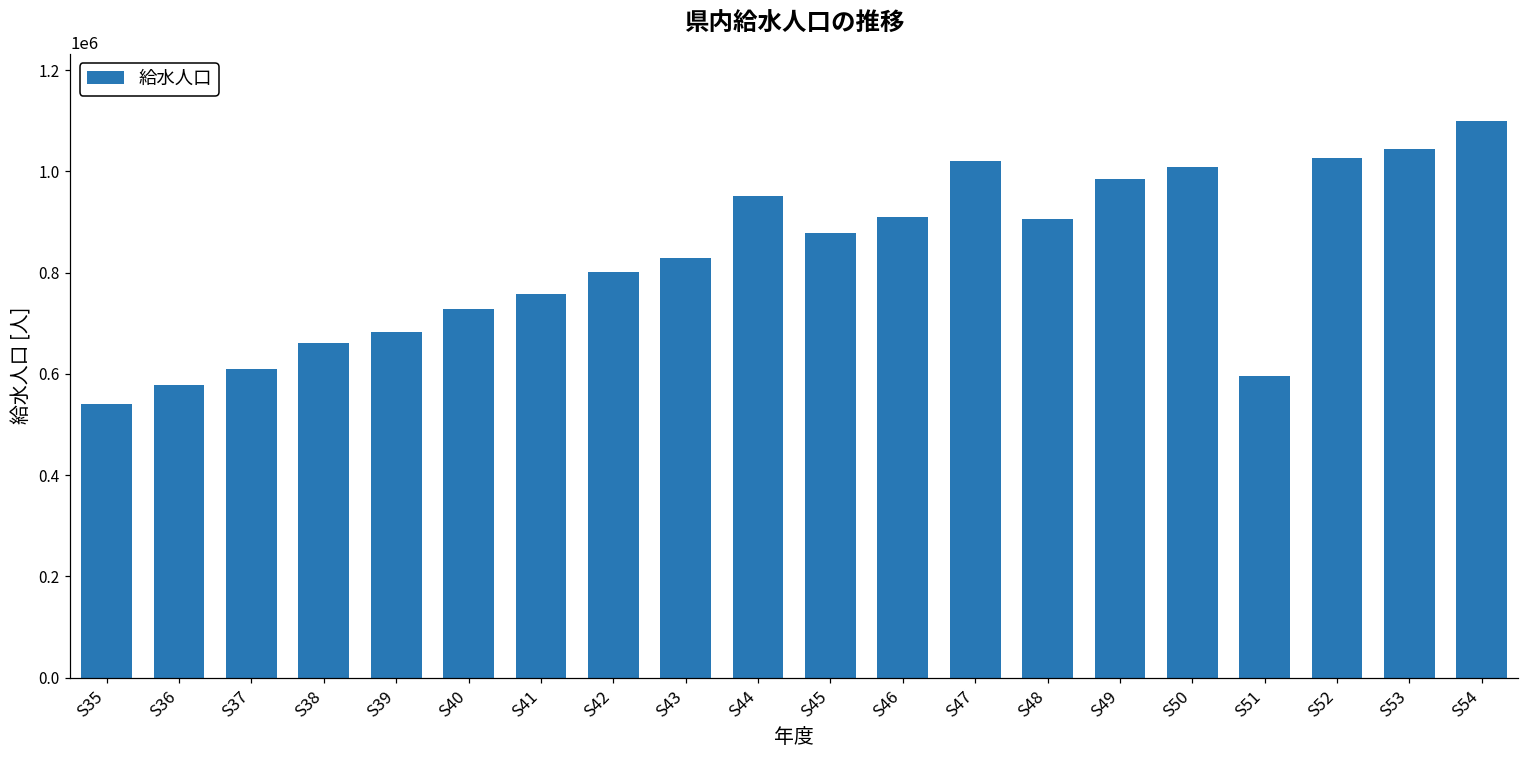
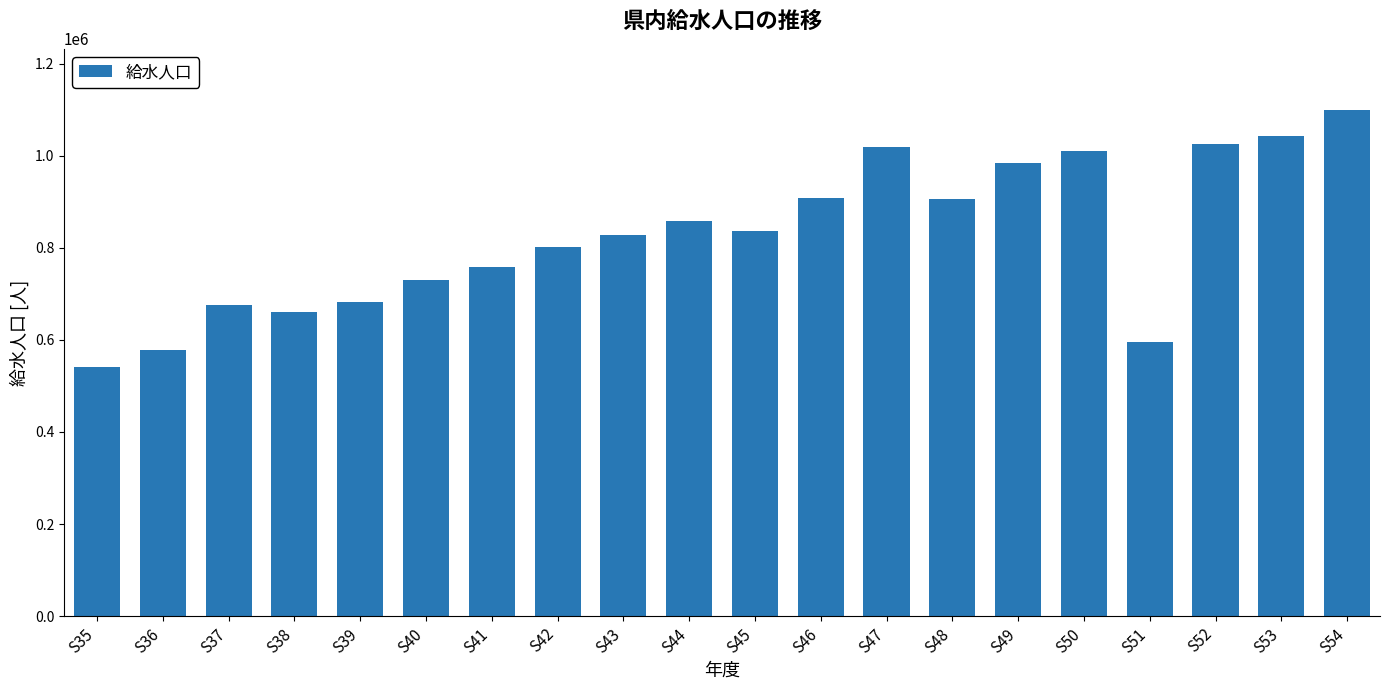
S37: 610000 -> 680000
S44: 950000 -> 860000
S45: 880000 -> 840000
